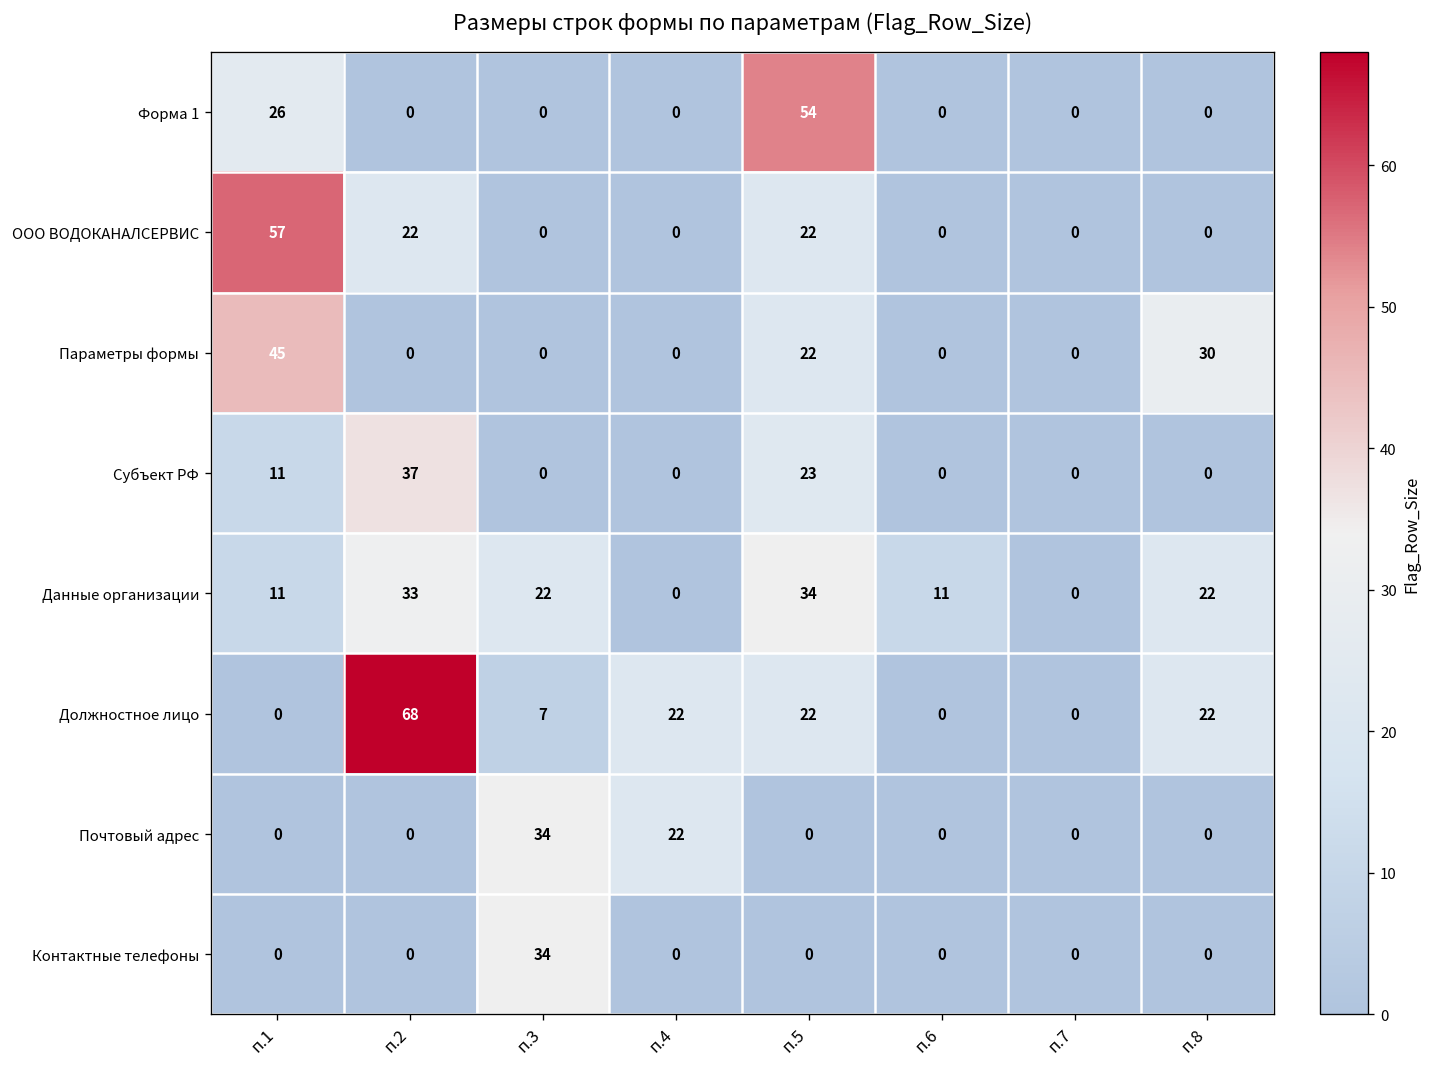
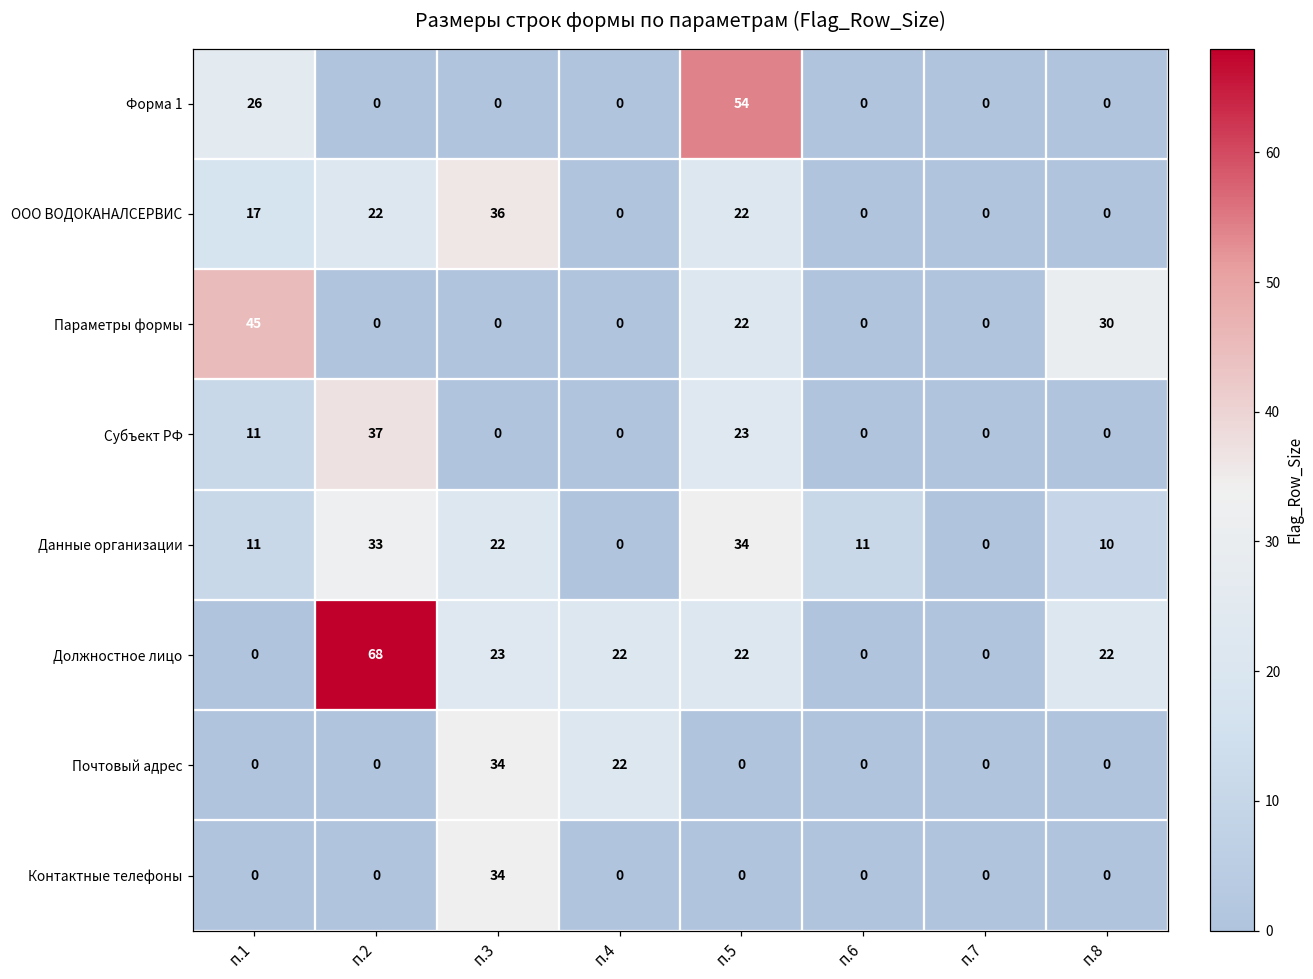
ООО ВОДОКАНАЛСЕРВИС, п.1: 57 -> 17
ООО ВОДОКАНАЛСЕРВИС, п.3: 0 -> 36
Данные организации, п.8: 22 -> 10
Должностное лицо, п.3: 7 -> 23
